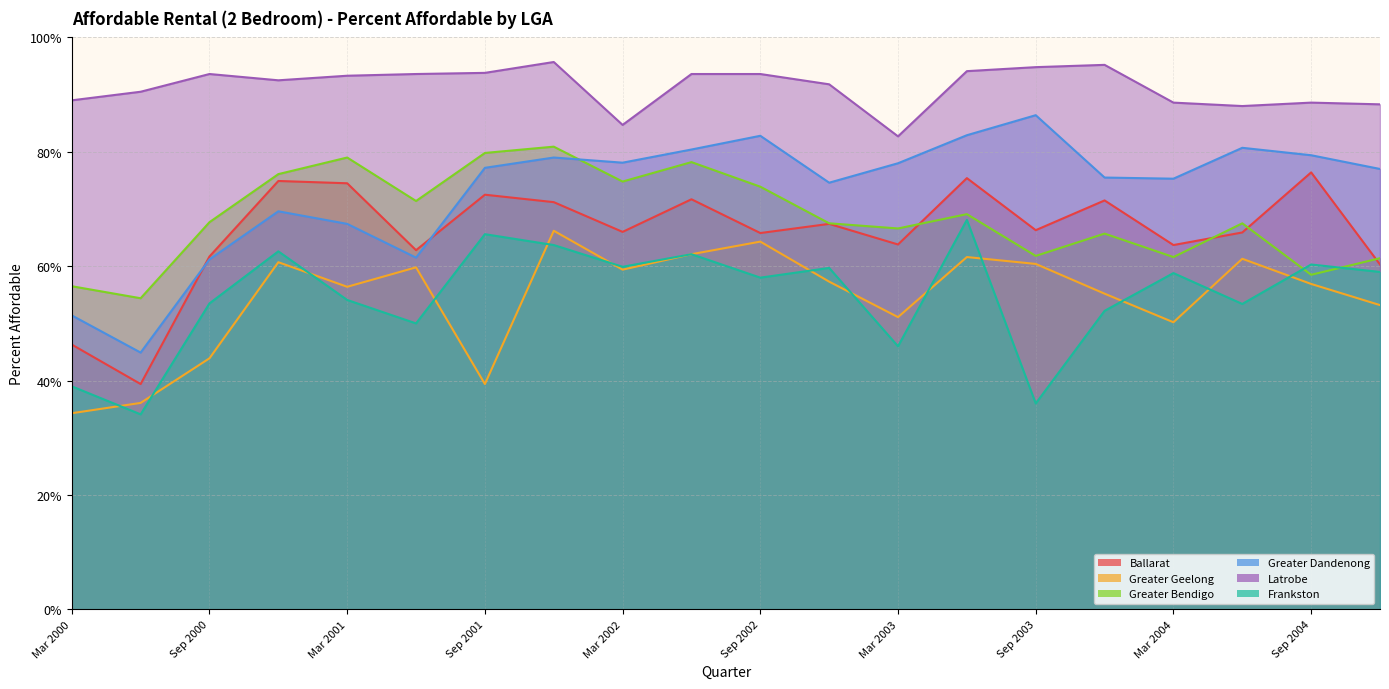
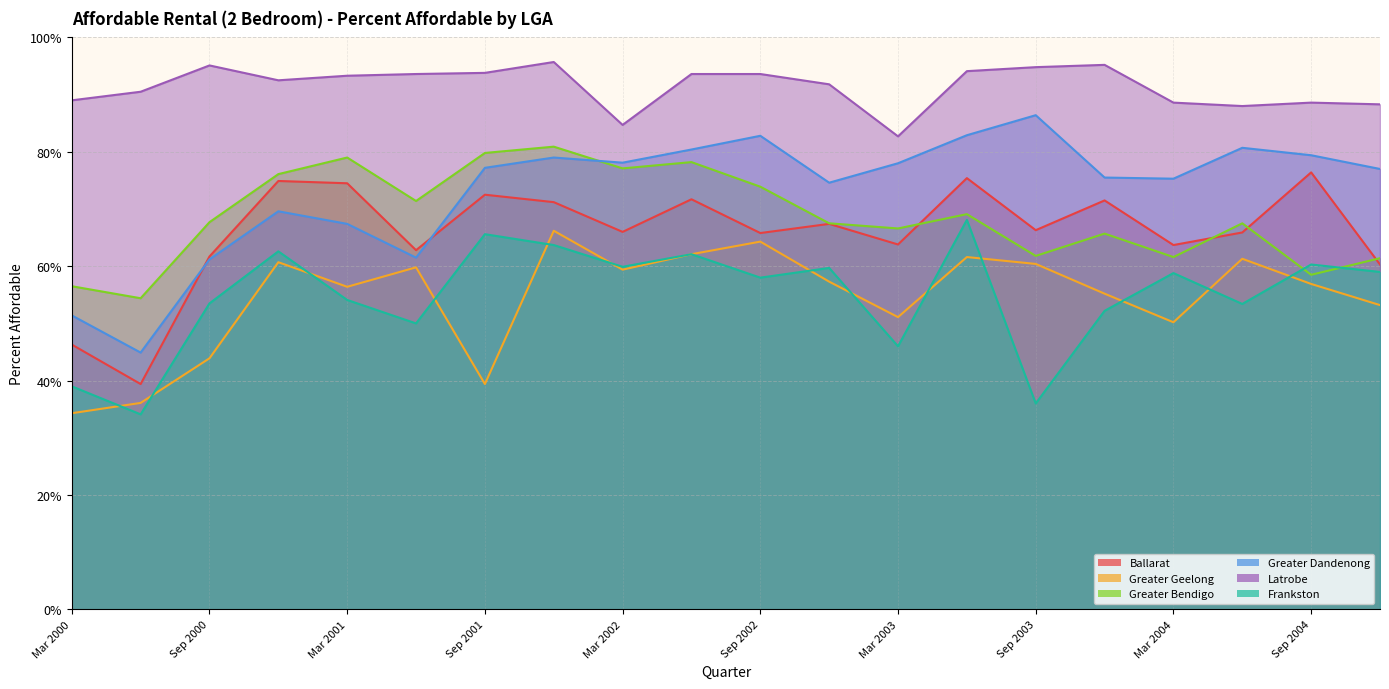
Latrobe, Sep 2000: 94% -> 95%
Greater Bendigo, Mar 2002: 75% -> 77%
